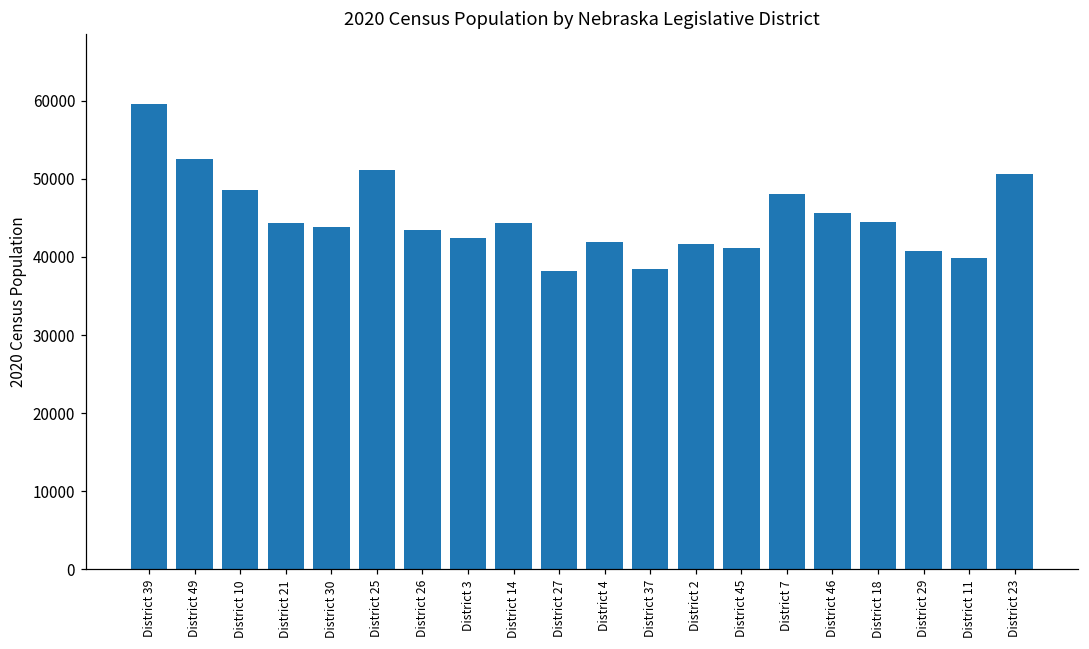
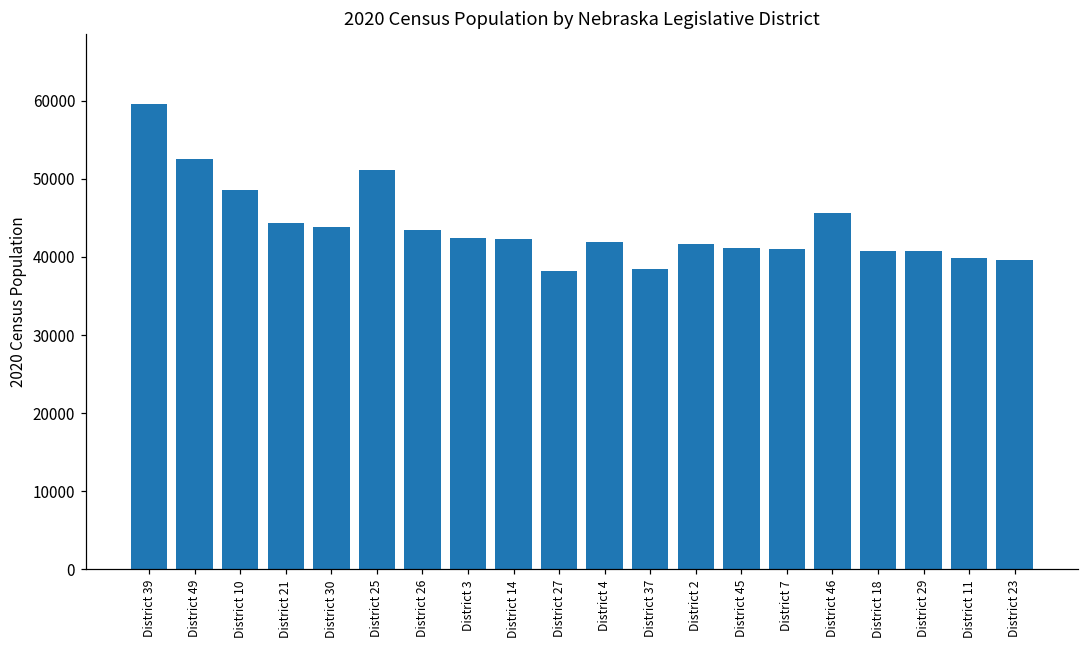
District 14: 44000 -> 42000
District 7: 48000 -> 41000
District 18: 44000 -> 41000
District 23: 51000 -> 40000
